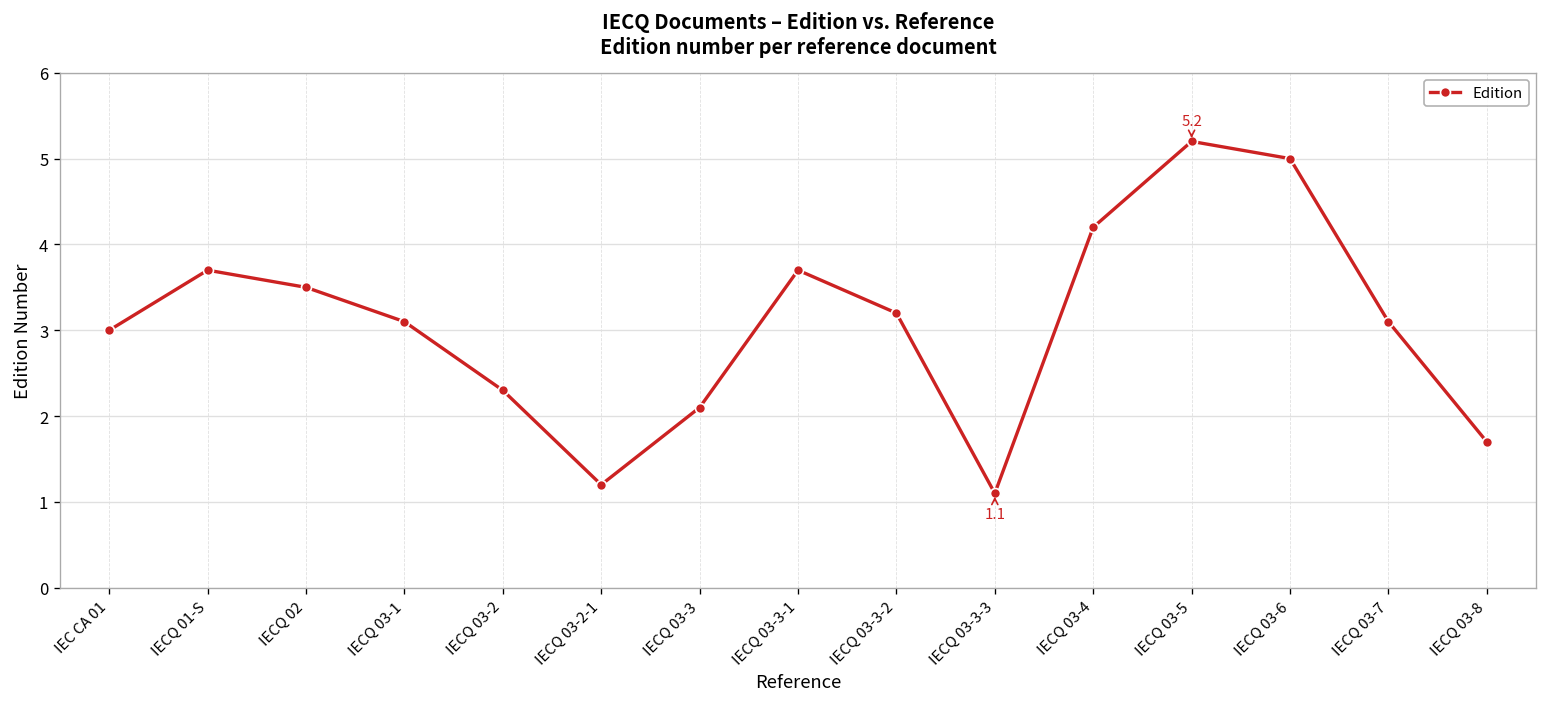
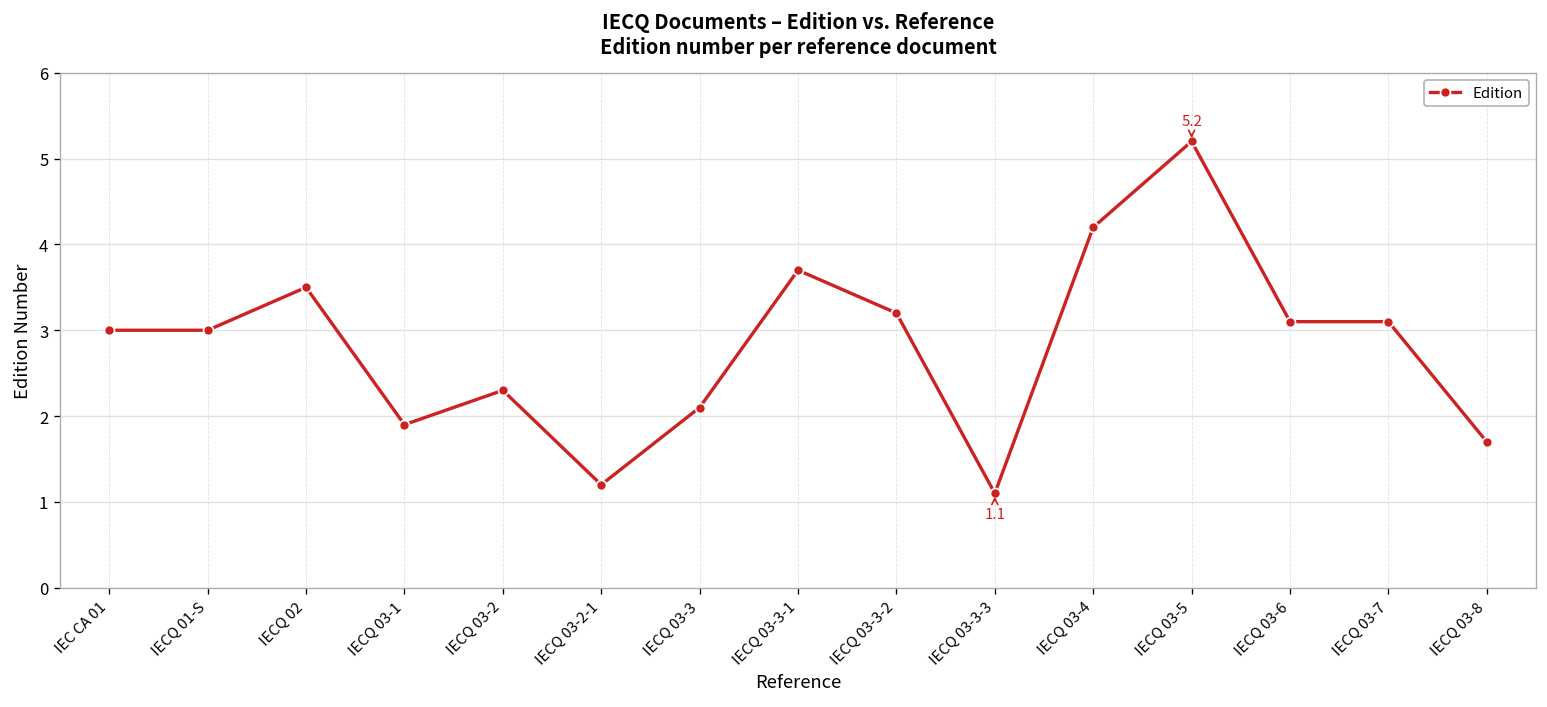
IECQ 01-S: 3.7 -> 3.0
IECQ 03-1: 3.1 -> 1.9
IECQ 03-6: 5.0 -> 3.1
